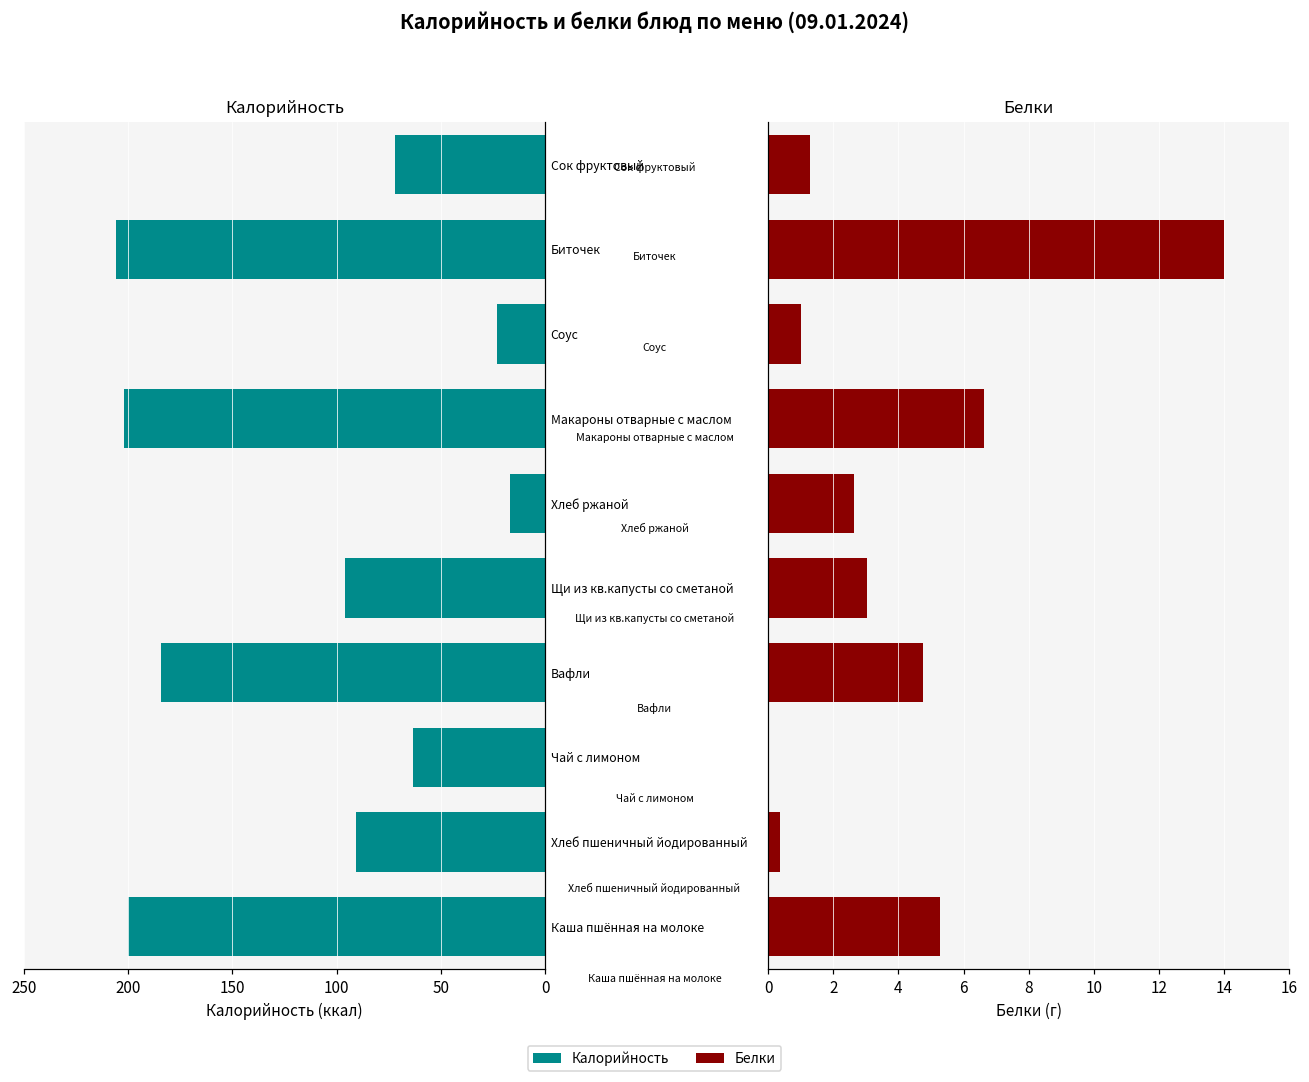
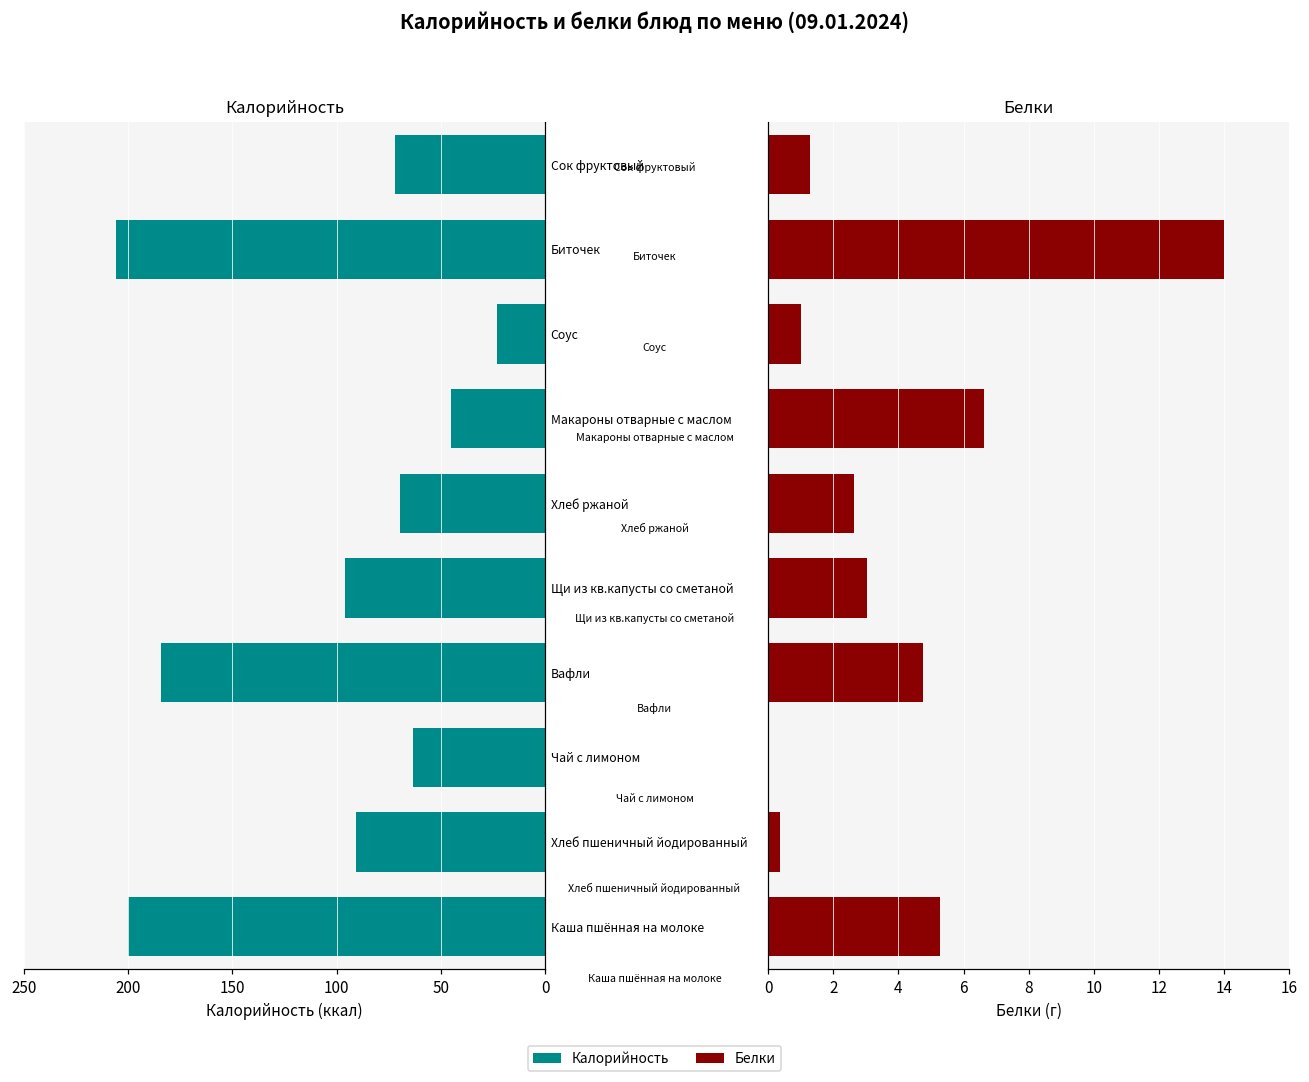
Калорийность, Макароны отварные с маслом: 202 -> 45
Калорийность, Хлеб ржаной: 17 -> 70
